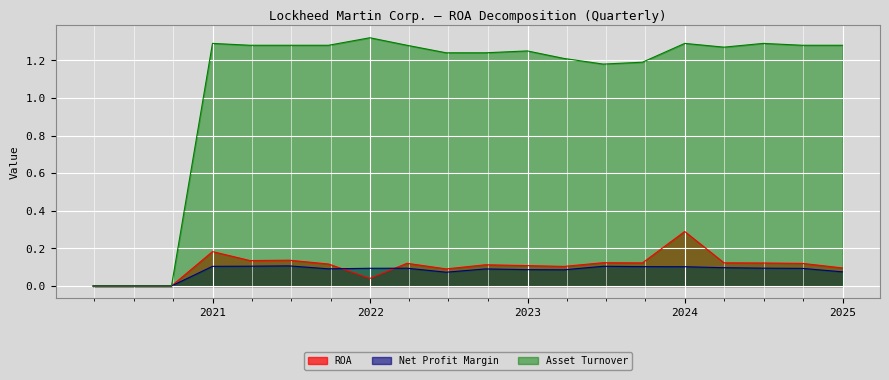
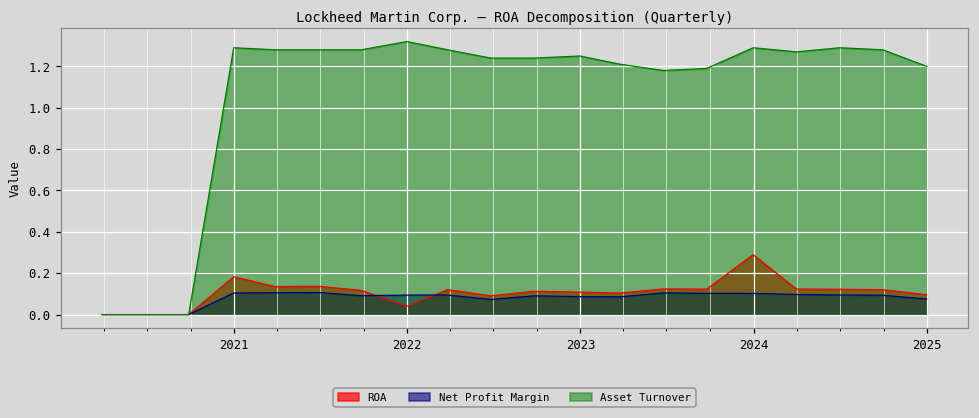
Asset Turnover, 2025: 1.28 -> 1.20
